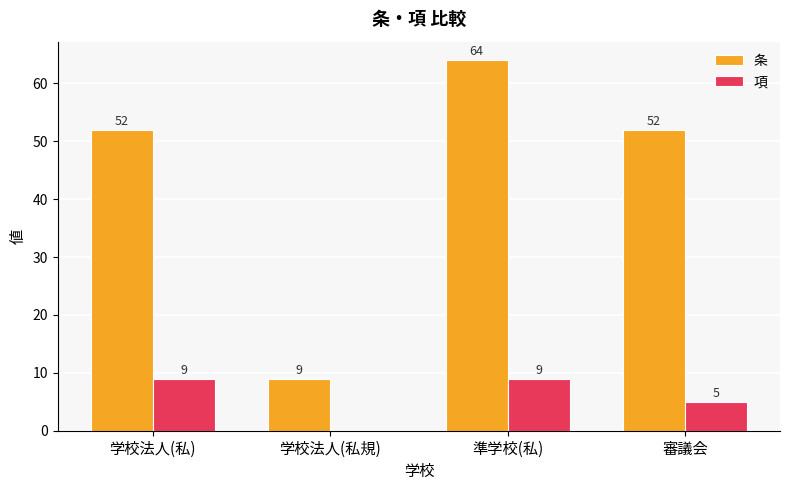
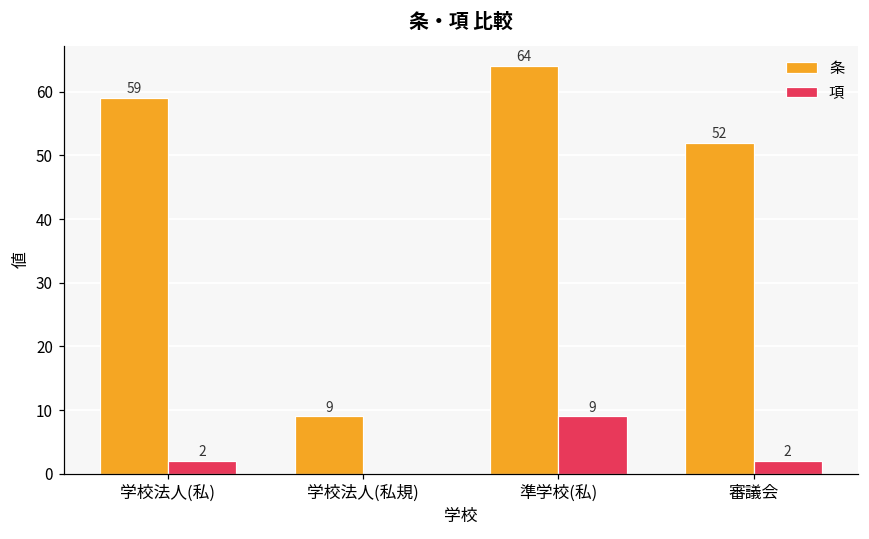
条, 学校法人(私): 52 -> 59
項, 学校法人(私): 9 -> 2
項, 審議会: 5 -> 2
